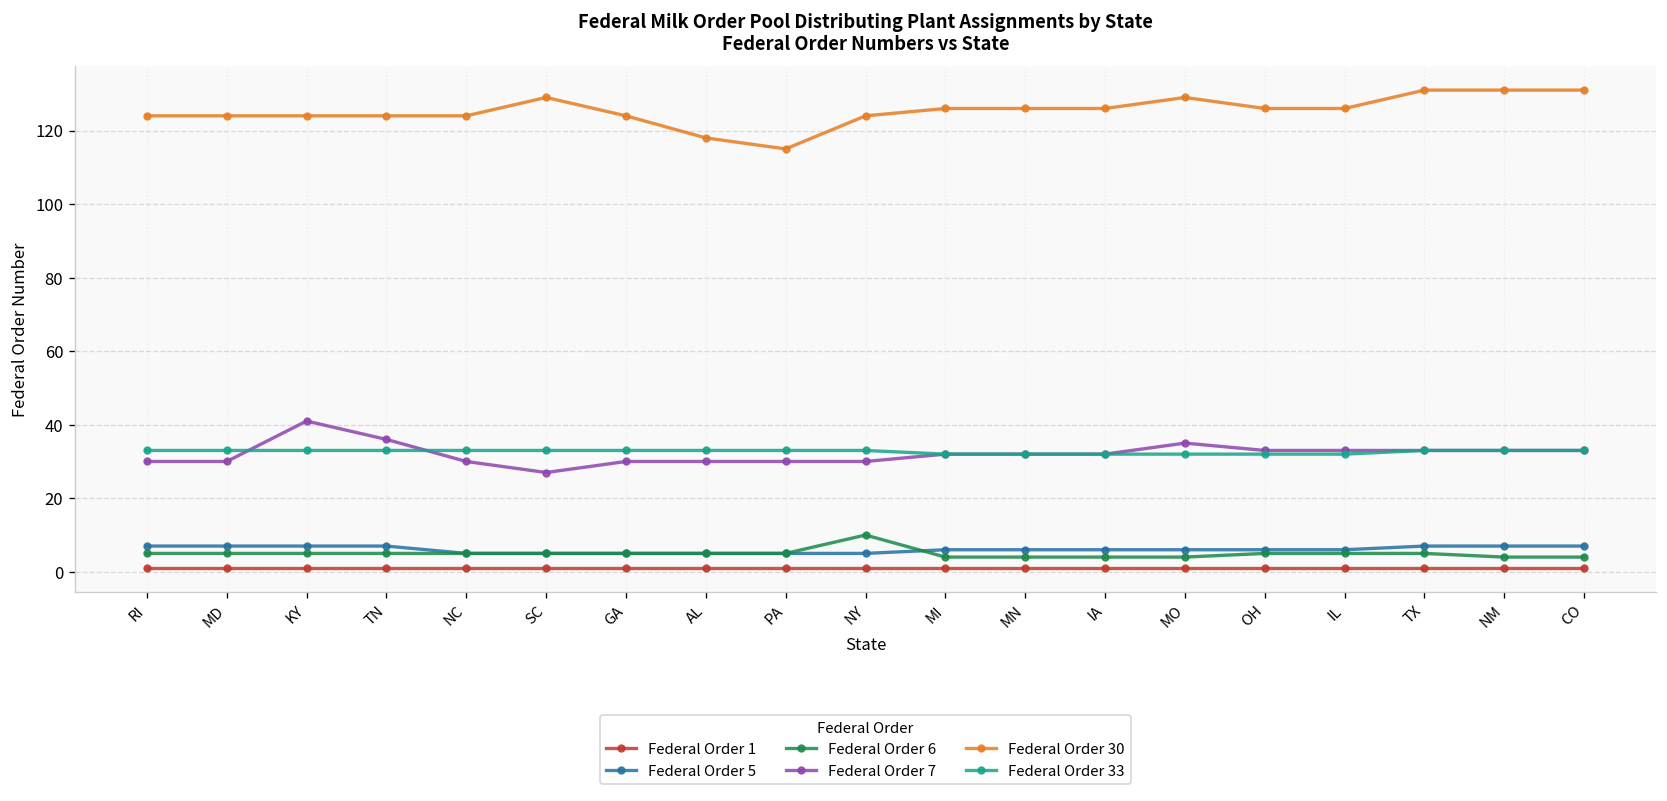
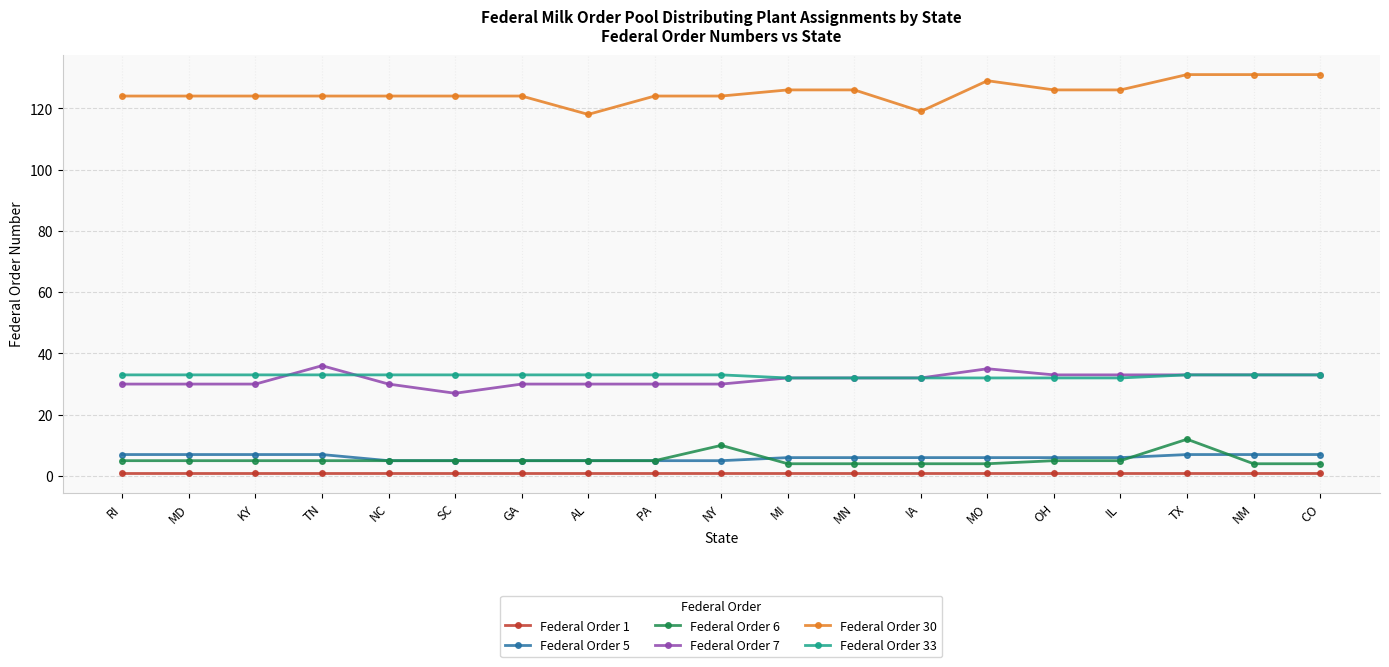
Federal Order 7, KY: 41 -> 30
Federal Order 30, SC: 129 -> 124
Federal Order 30, PA: 115 -> 124
Federal Order 30, IA: 126 -> 119
Federal Order 6, TX: 5 -> 12
